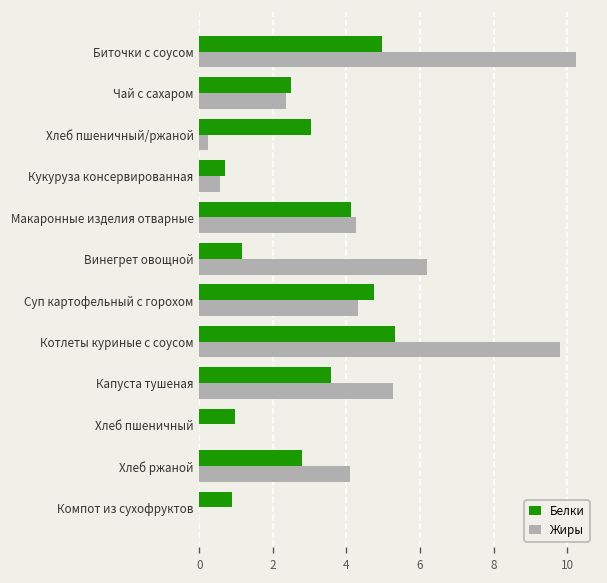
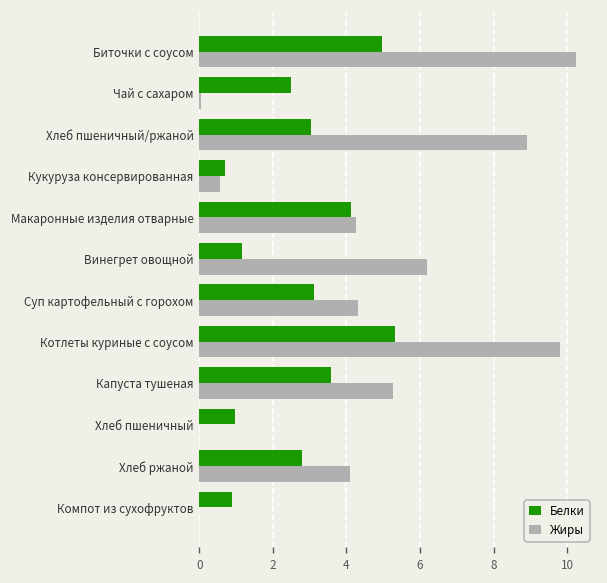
Жиры, Чай с сахаром: 2.4 -> 0.1
Жиры, Хлеб пшеничный/ржаной: 0.2 -> 8.9
Белки, Суп картофельный с горохом: 4.7 -> 3.1
